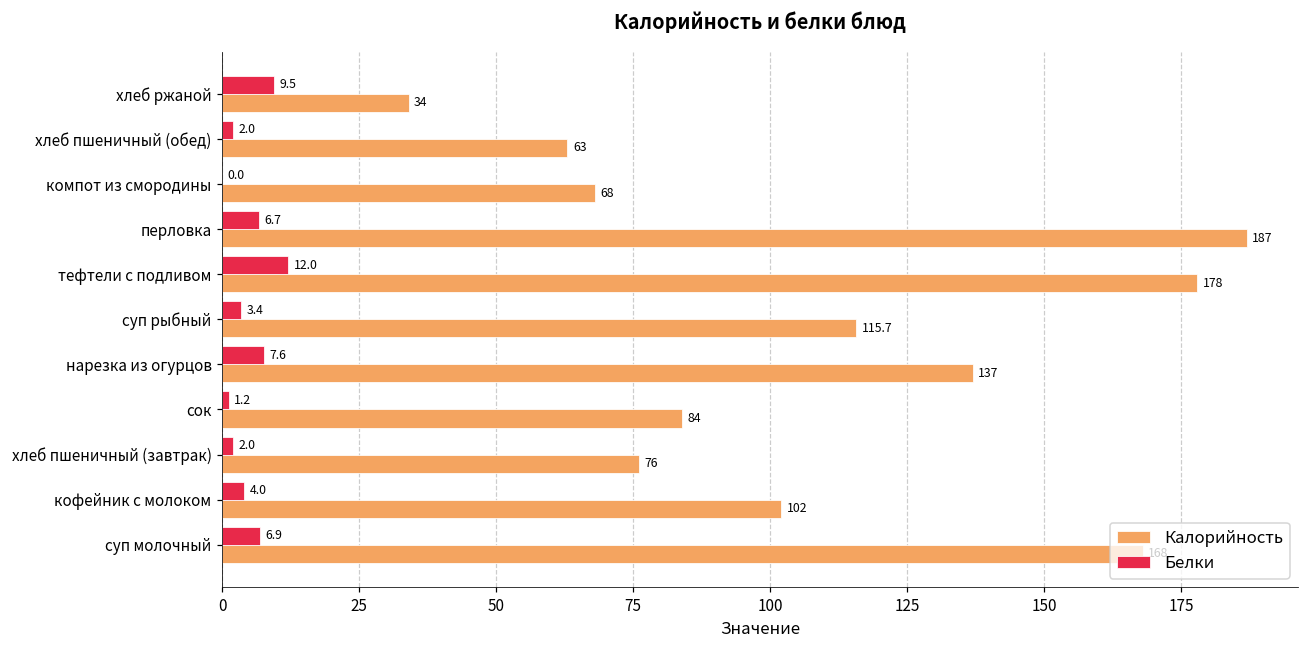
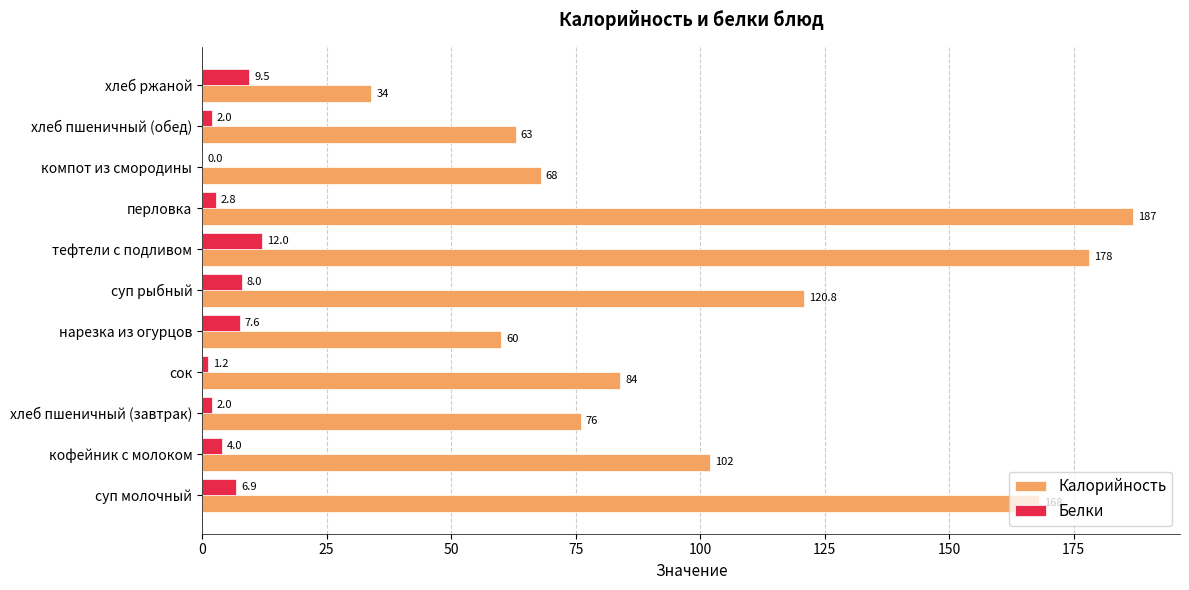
Белки, перловка: 6.7 -> 2.8
Белки, суп рыбный: 3.4 -> 8.0
Калорийность, суп рыбный: 115.7 -> 120.8
Калорийность, нарезка из огурцов: 137 -> 60
